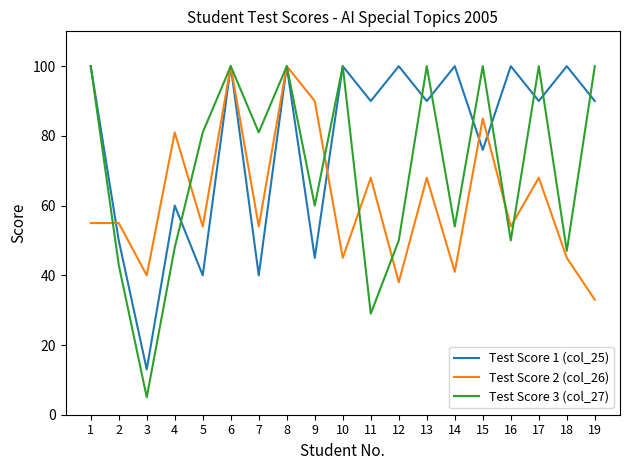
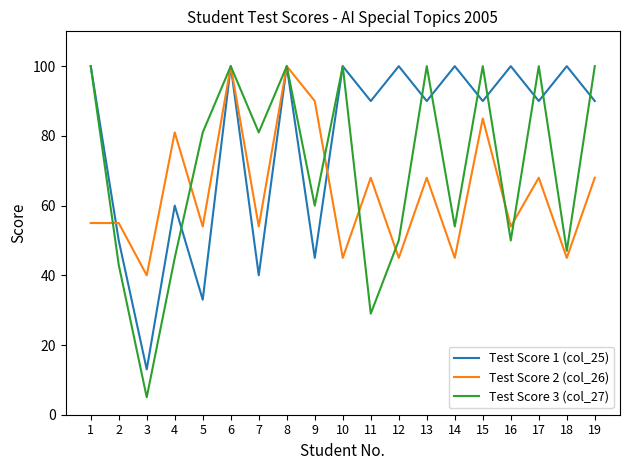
Test Score 3 (col_27), 4: 48 -> 45
Test Score 1 (col_25), 5: 40 -> 33
Test Score 2 (col_26), 12: 38 -> 45
Test Score 2 (col_26), 14: 41 -> 45
Test Score 1 (col_25), 15: 76 -> 90
Test Score 2 (col_26), 19: 33 -> 68
